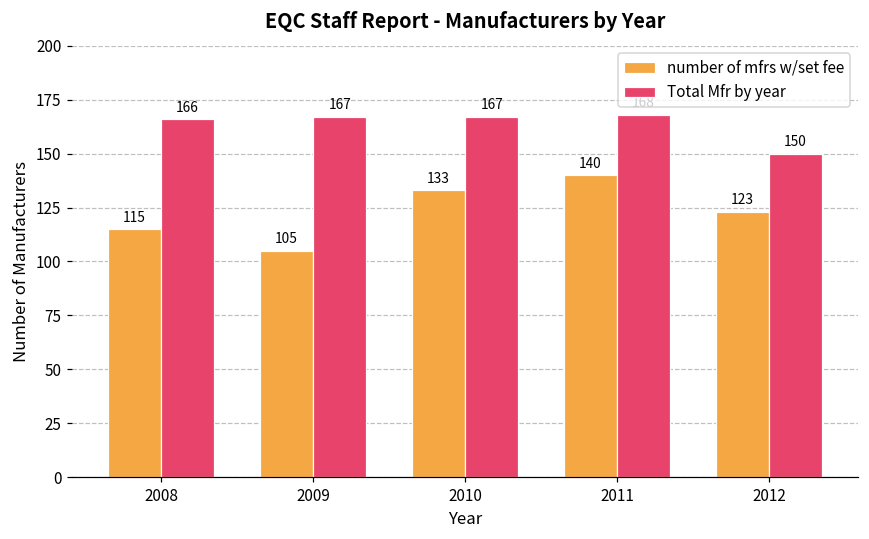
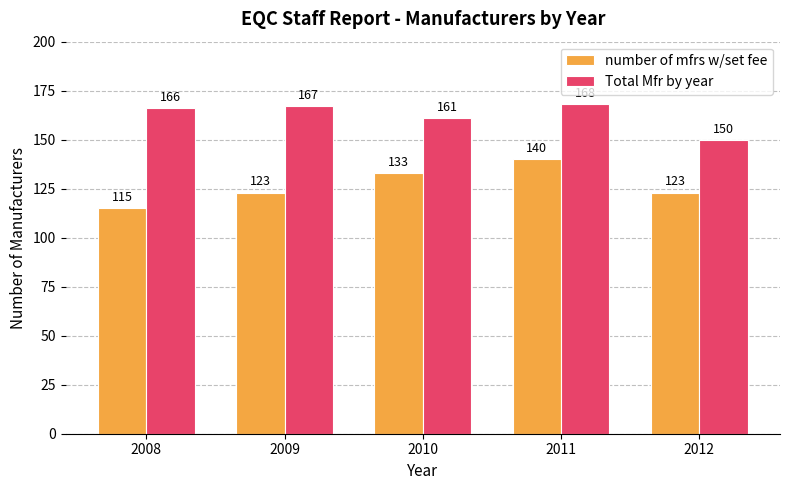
number of mfrs w/set fee, 2009: 105 -> 123
Total Mfr by year, 2010: 167 -> 161
